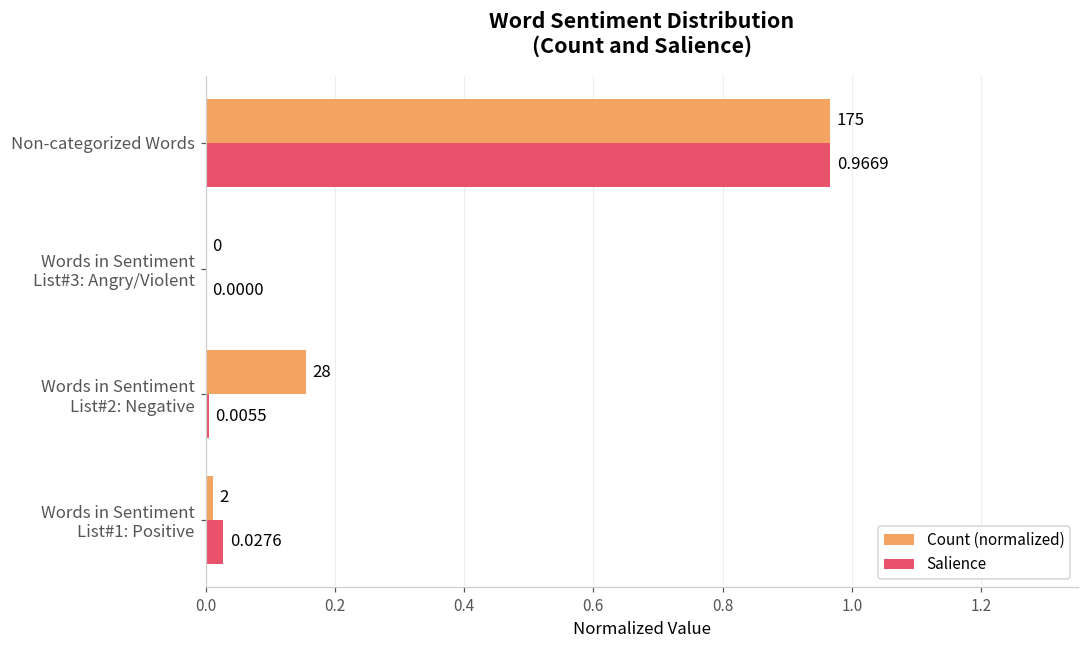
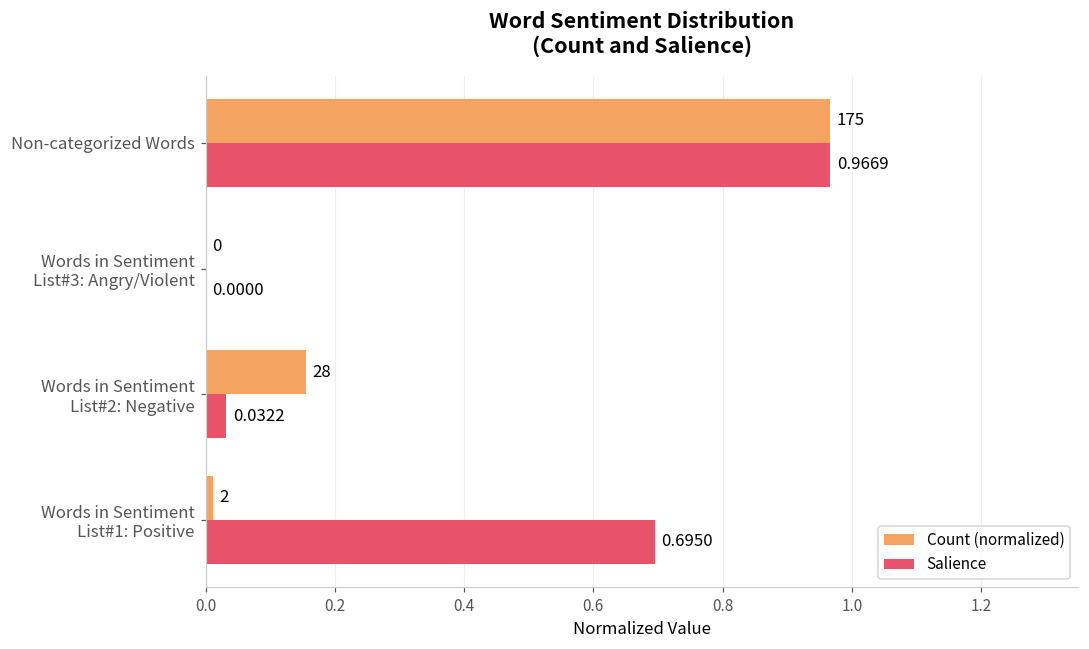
Salience, Words in Sentiment List#2: Negative: 0.0055 -> 0.0322
Salience, Words in Sentiment List#1: Positive: 0.0276 -> 0.6950
